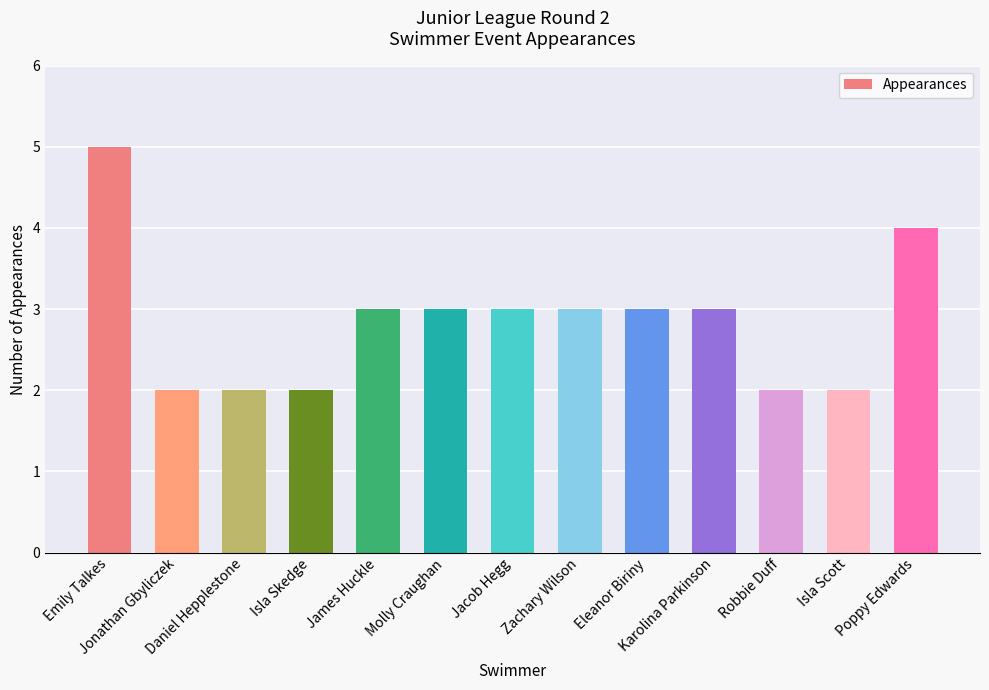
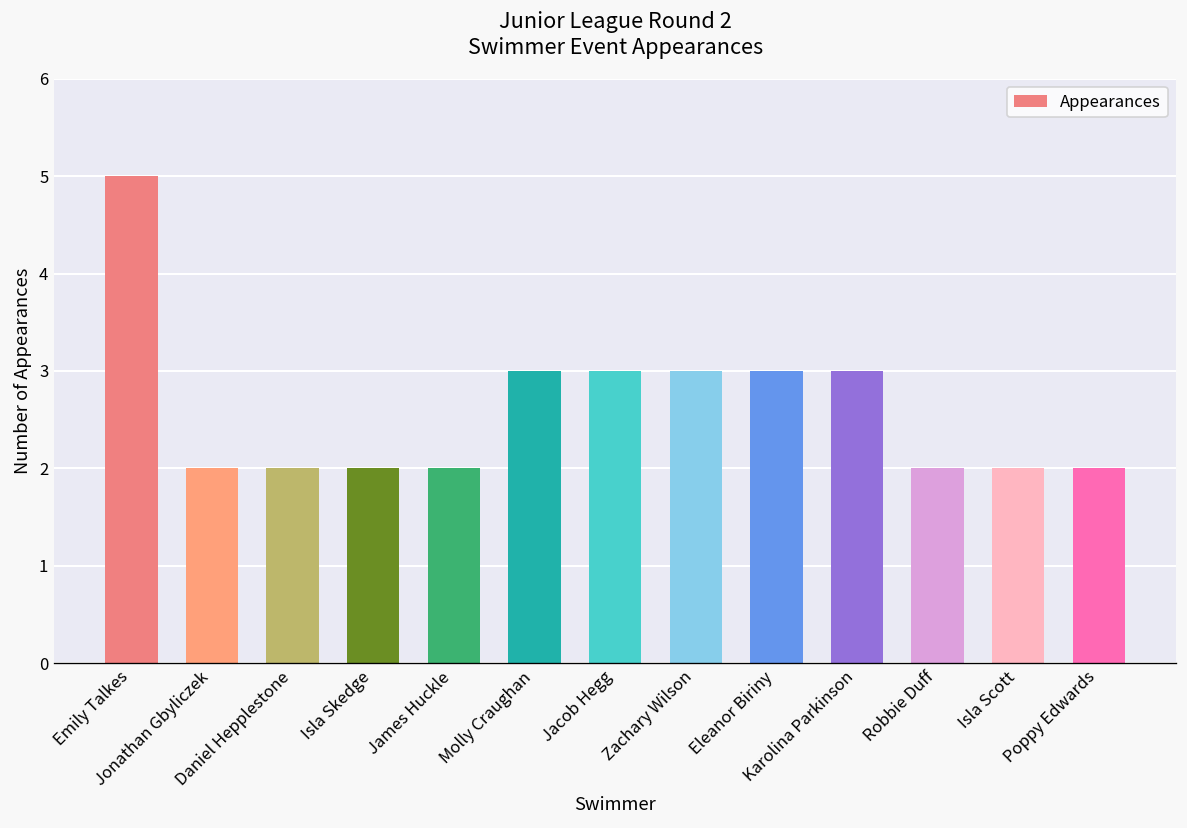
James Huckle: 3 -> 2
Poppy Edwards: 4 -> 2
